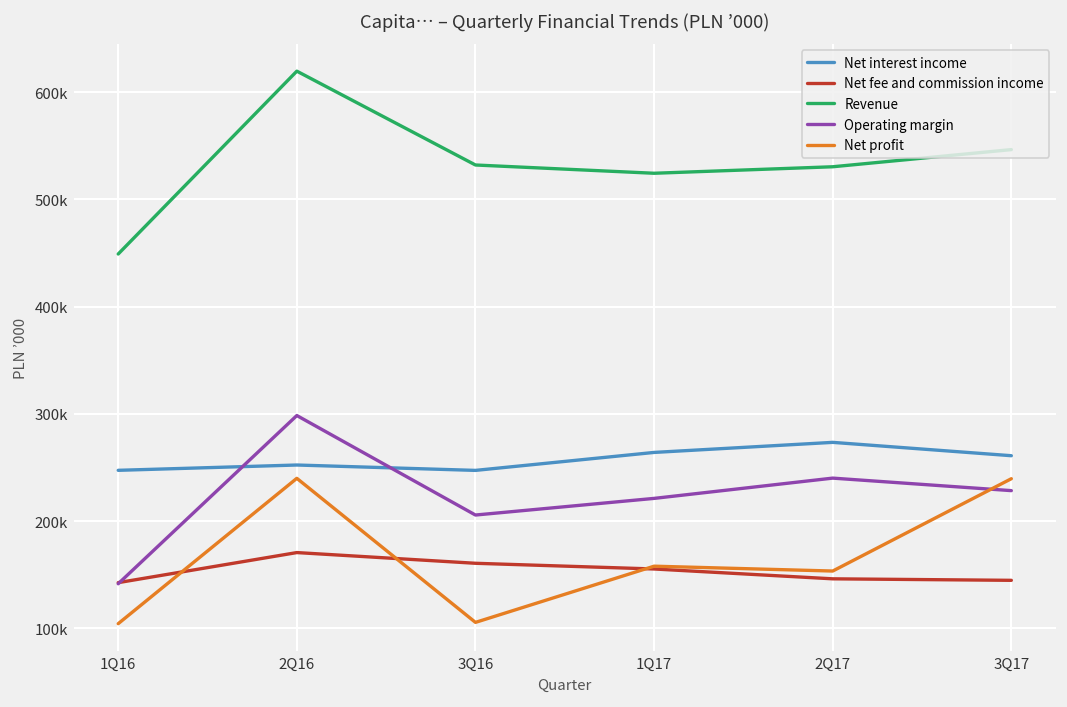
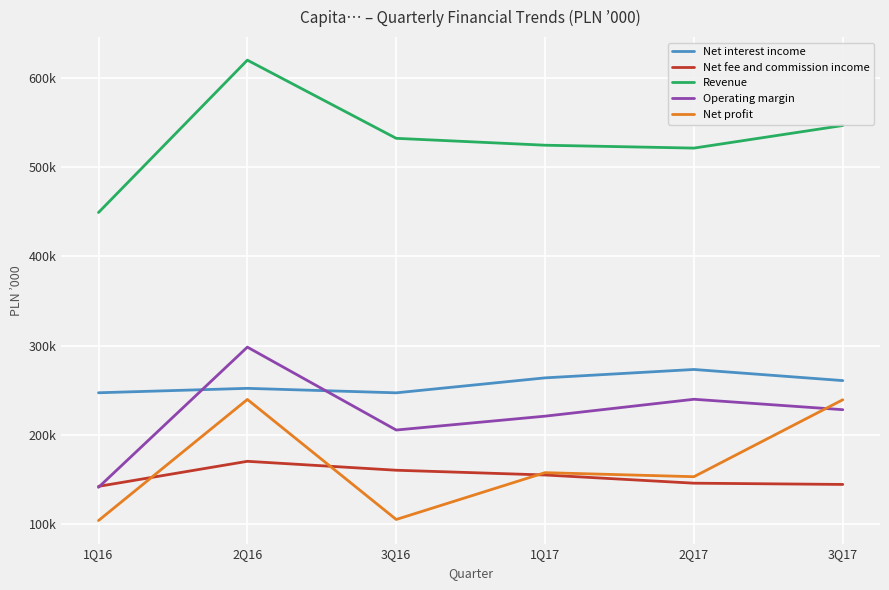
Revenue, 2Q17: 530000 -> 520000
